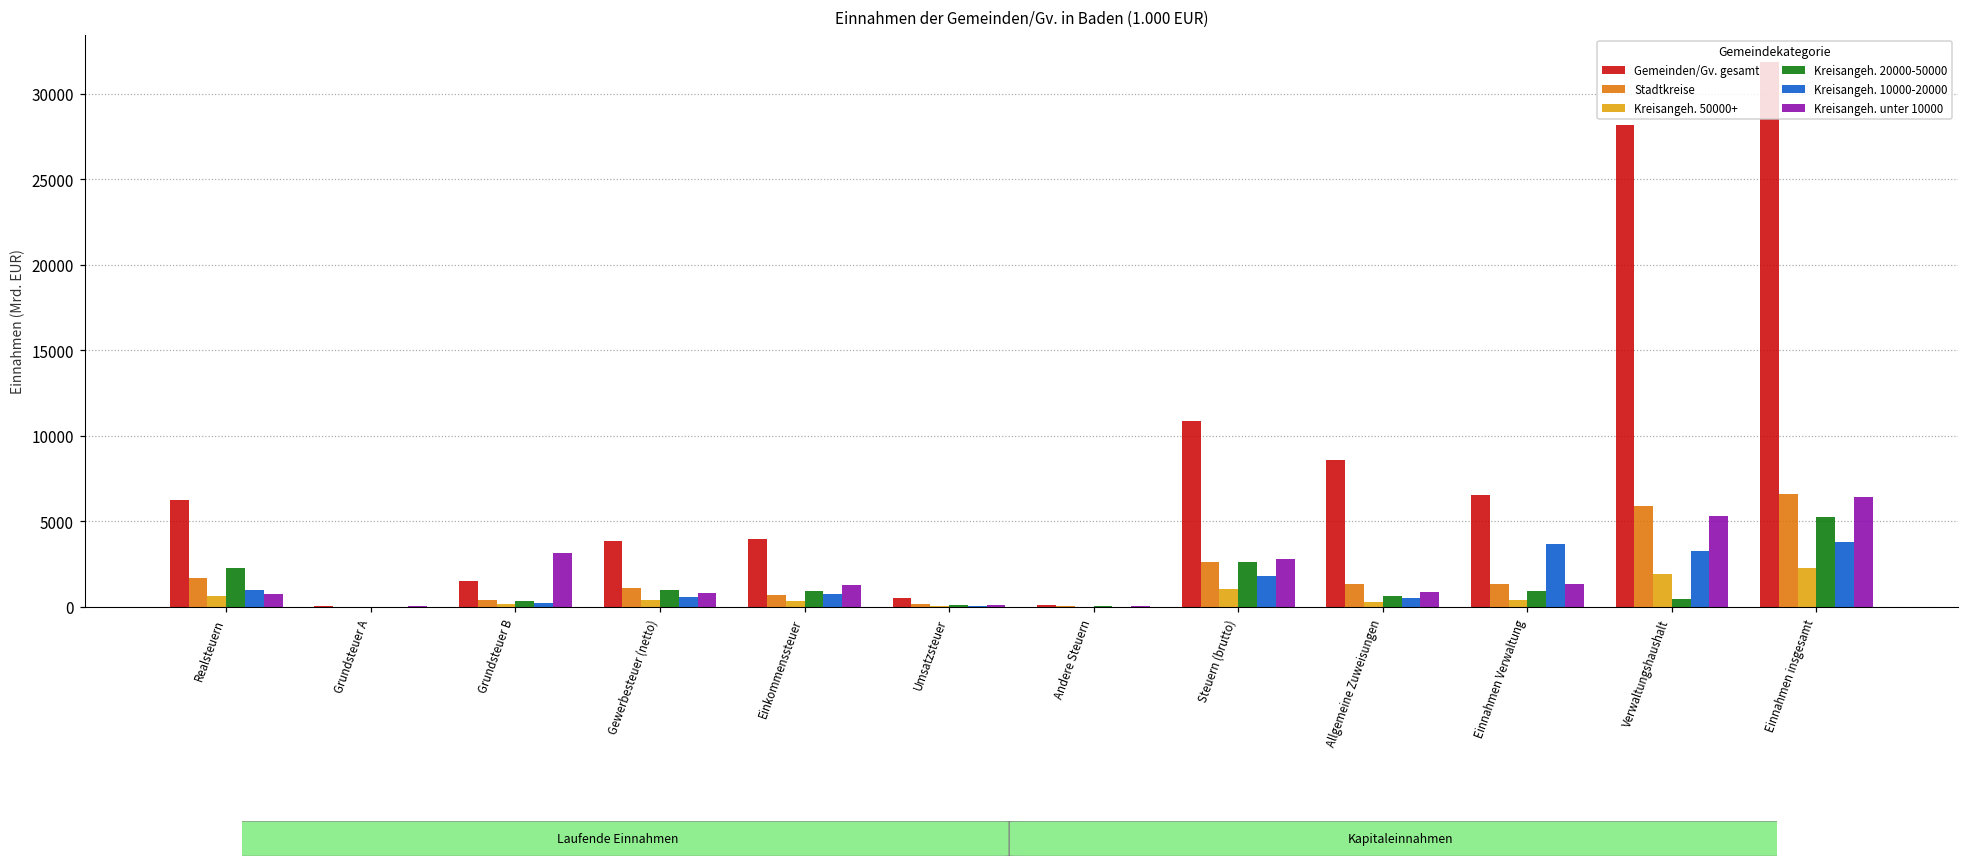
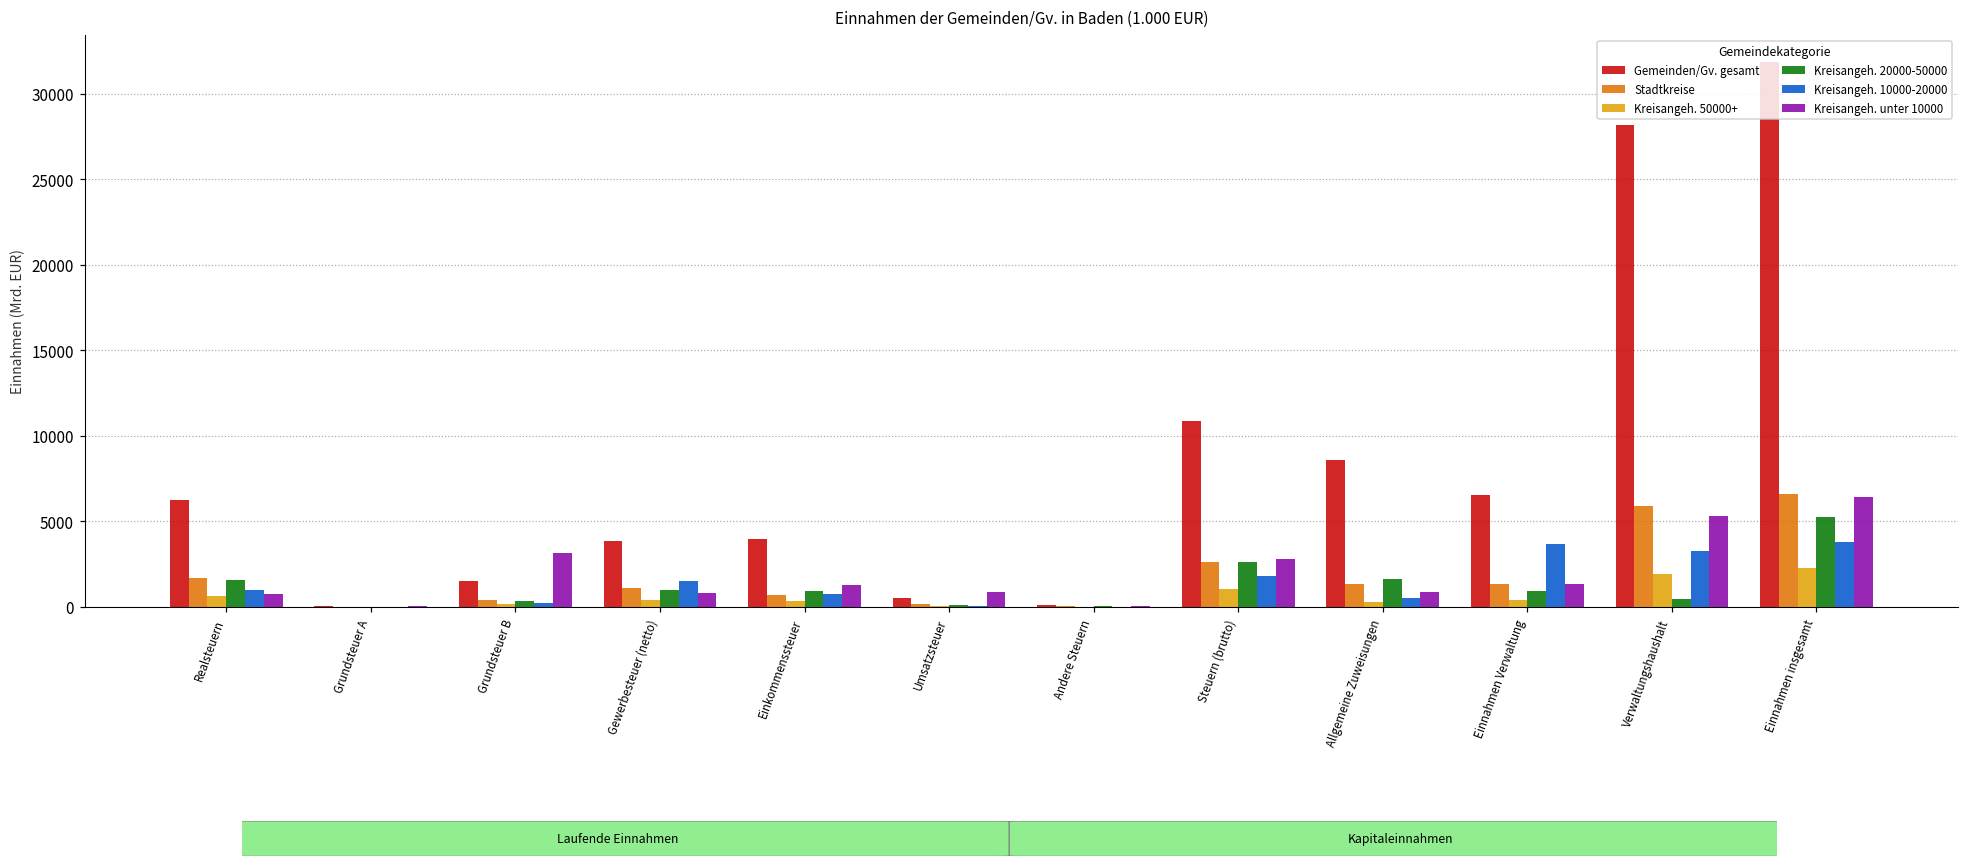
Kreisangeh. 20000-50000, Realsteuern: 2300 -> 1600
Kreisangeh. 10000-20000, Gewerbesteuer (netto): 600 -> 1500
Kreisangeh. unter 10000, Umsatzsteuer: 100 -> 900
Kreisangeh. 20000-50000, Allgemeine Zuweisungen: 600 -> 1700
